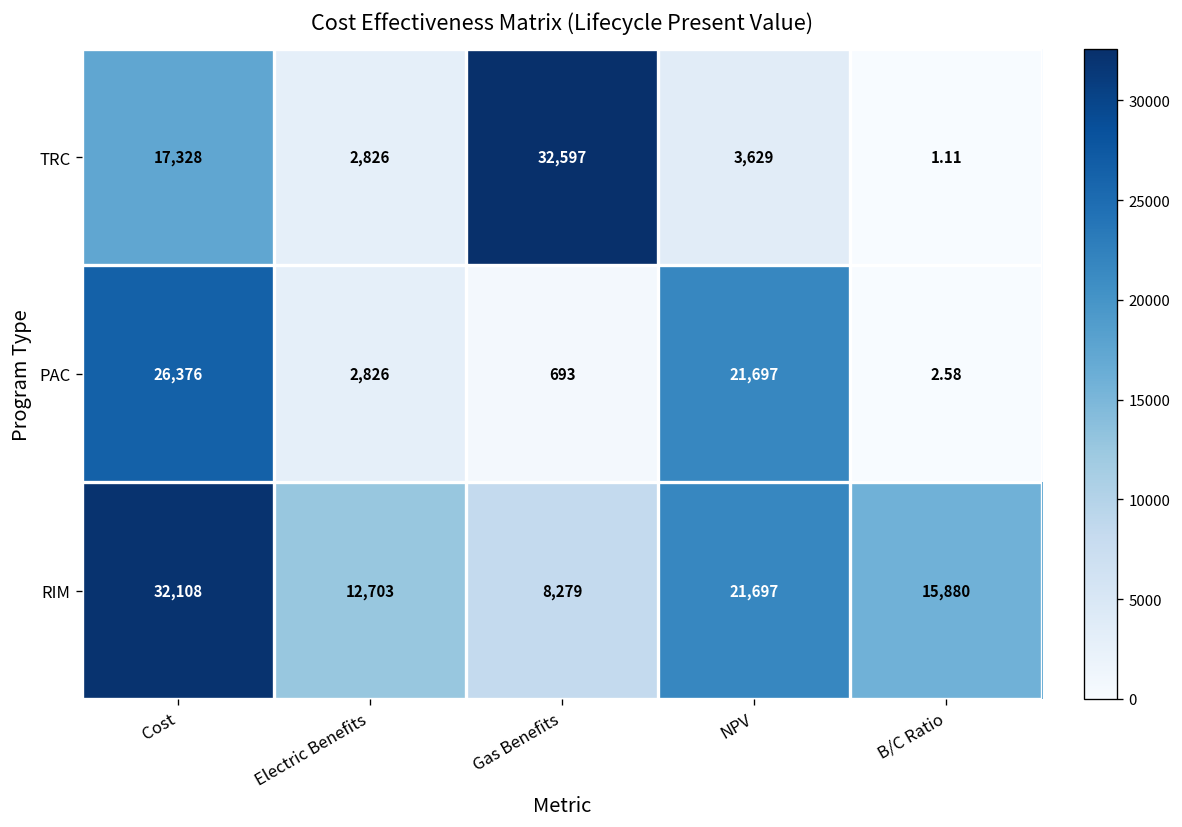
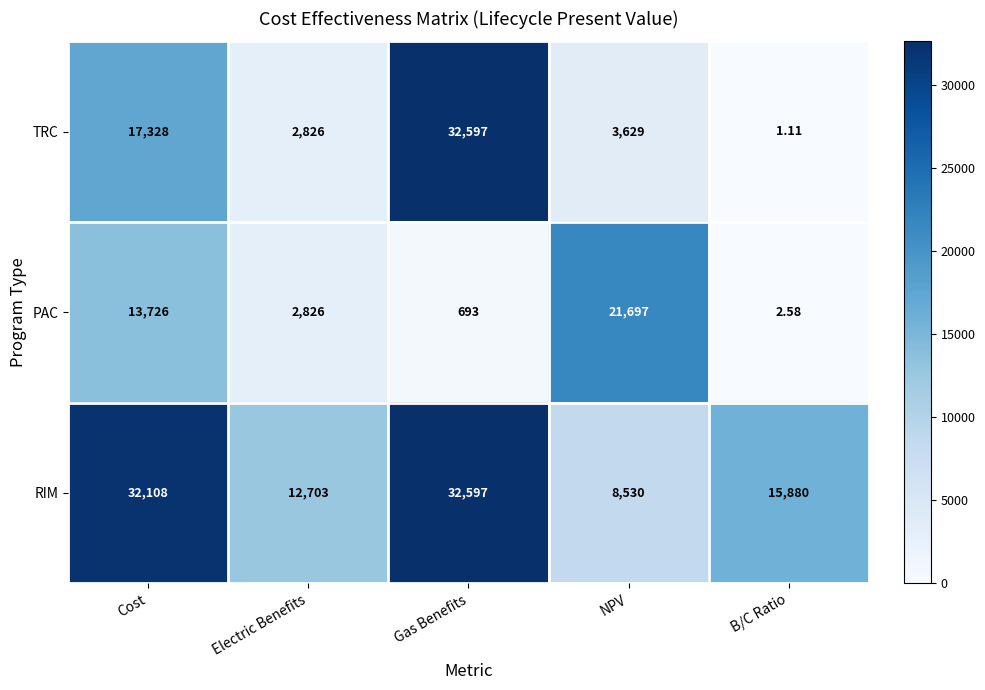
PAC, Cost: 26,376 -> 13,726
RIM, Gas Benefits: 8,279 -> 32,597
RIM, NPV: 21,697 -> 8,530
